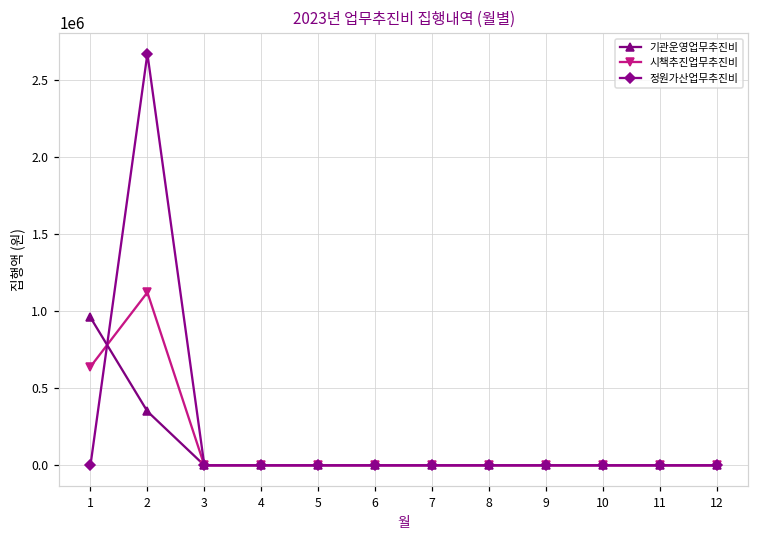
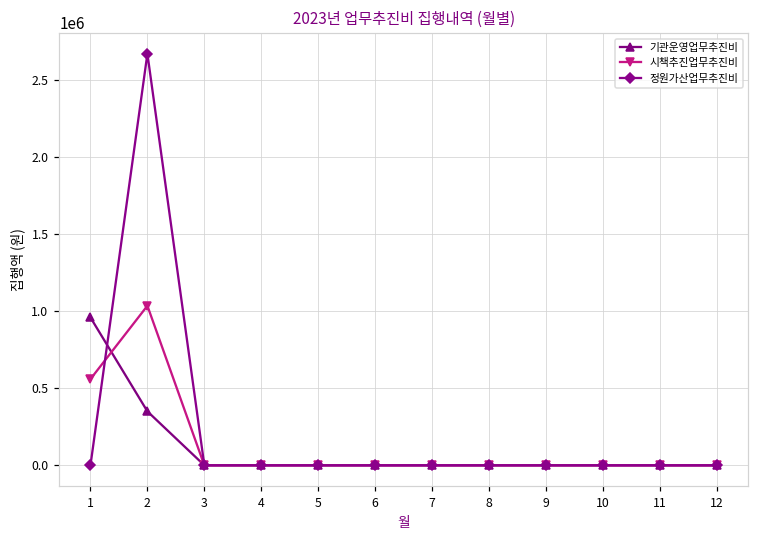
시책추진업무추진비, 1: 640000 -> 560000
시책추진업무추진비, 2: 1120000 -> 1040000
